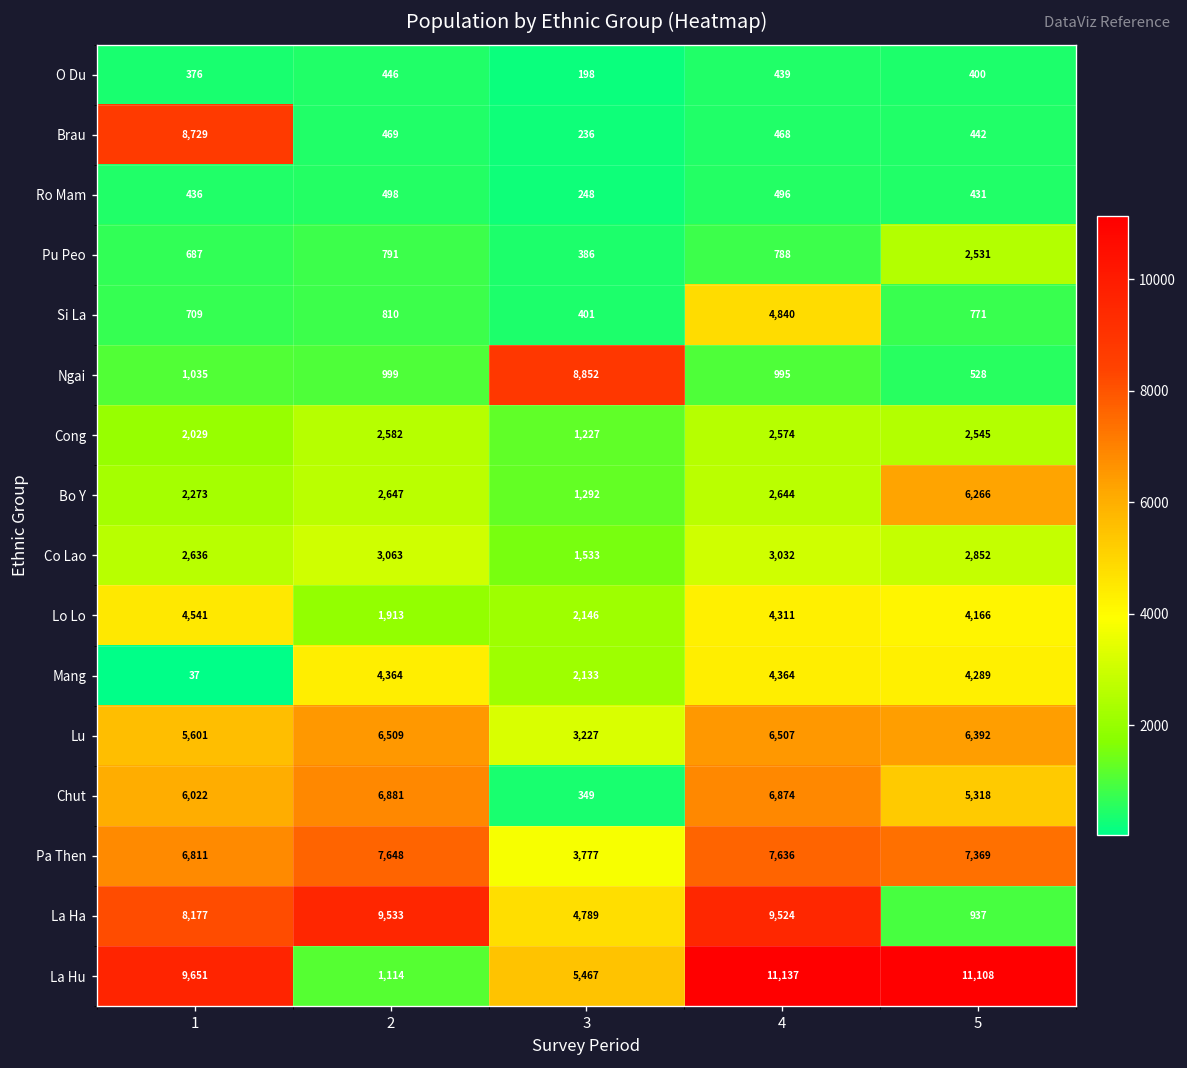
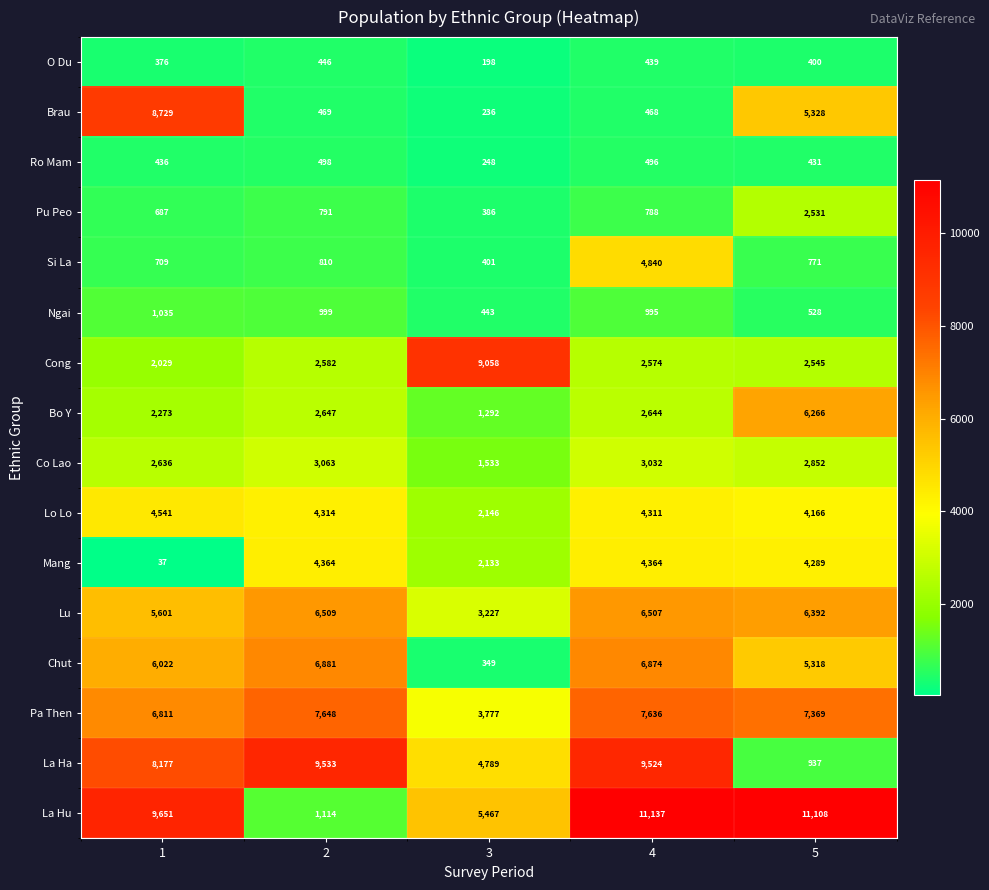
Brau, 5: 442 -> 5,328
Ngai, 3: 8,852 -> 443
Cong, 3: 1,227 -> 9,058
Lo Lo, 2: 1,913 -> 4,314
